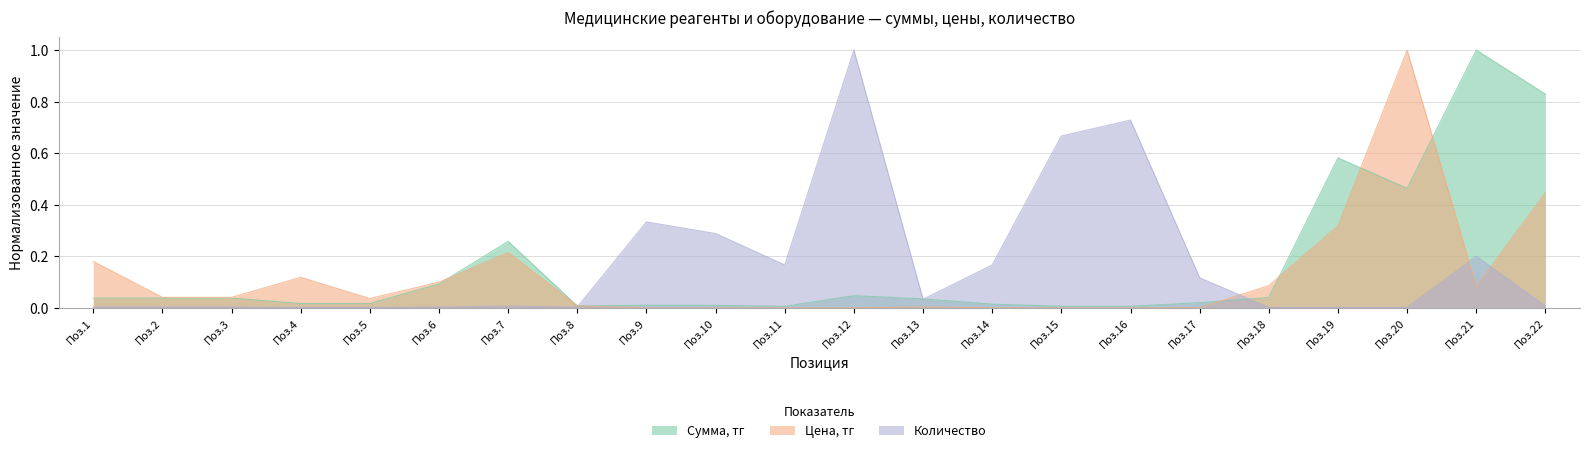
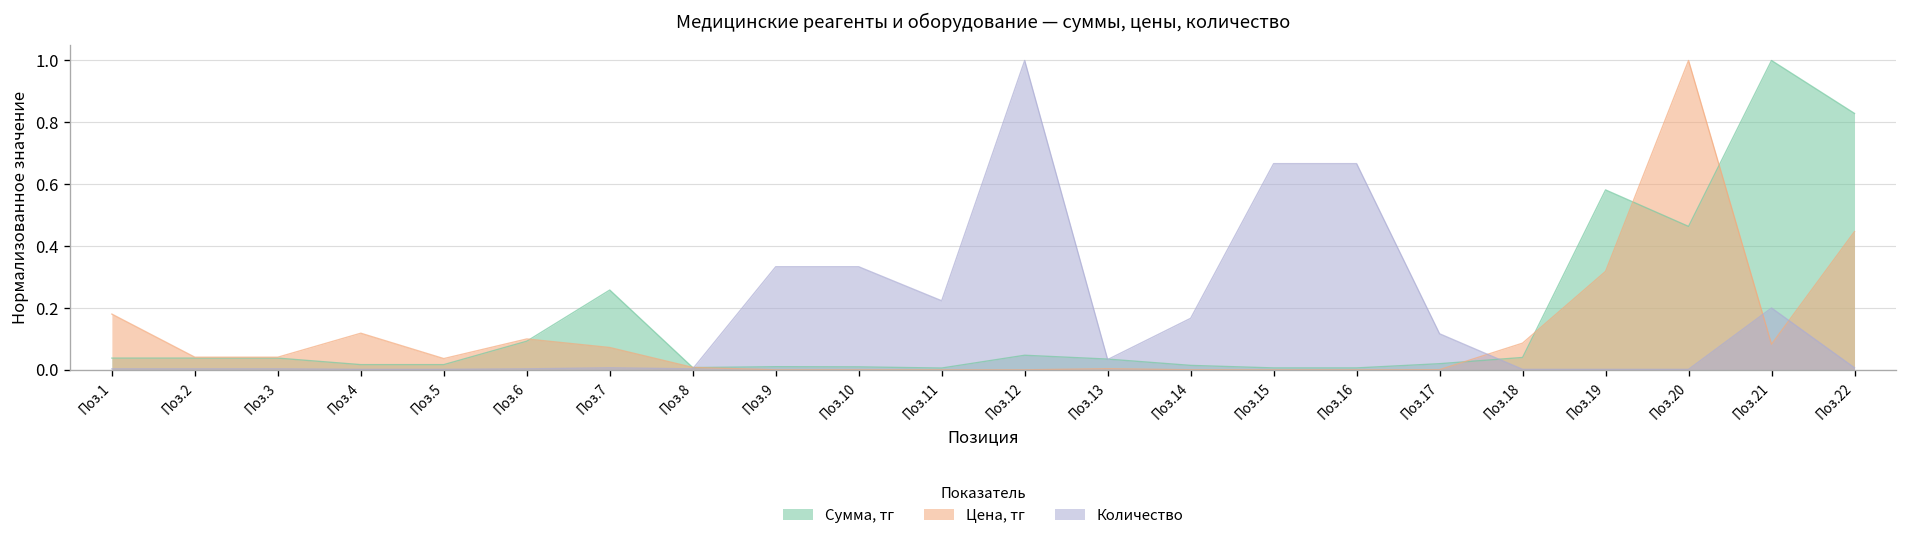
Цена, тг, Поз.7: 0.22 -> 0.07
Количество, Поз.10: 0.29 -> 0.33
Количество, Поз.11: 0.17 -> 0.22
Количество, Поз.16: 0.73 -> 0.67
